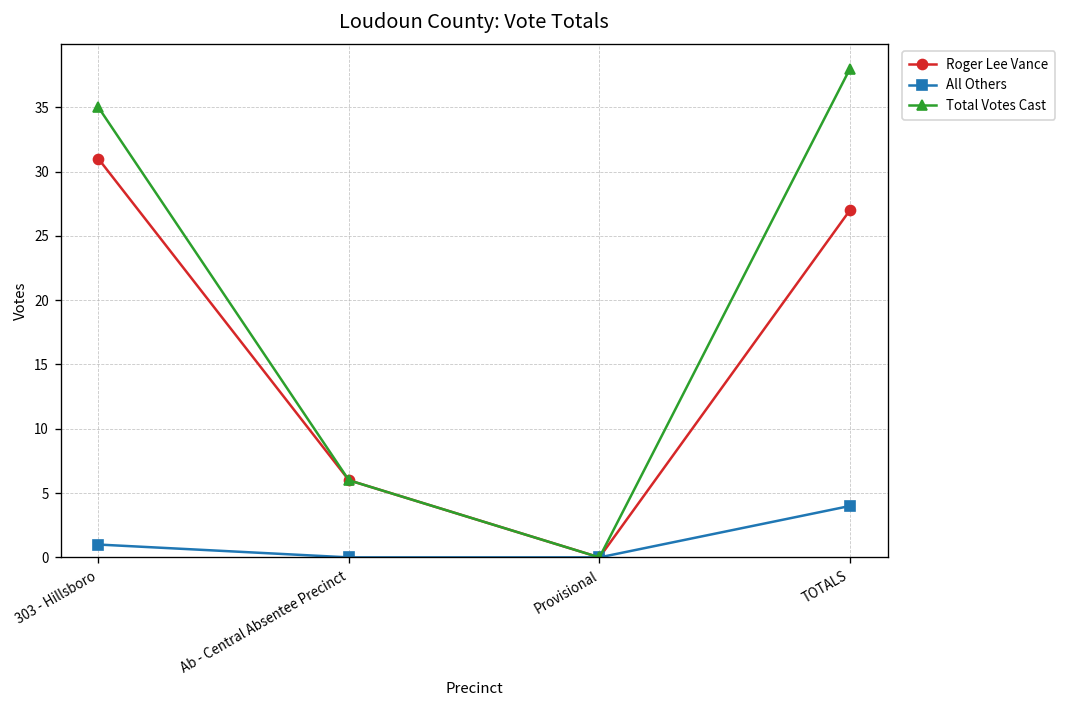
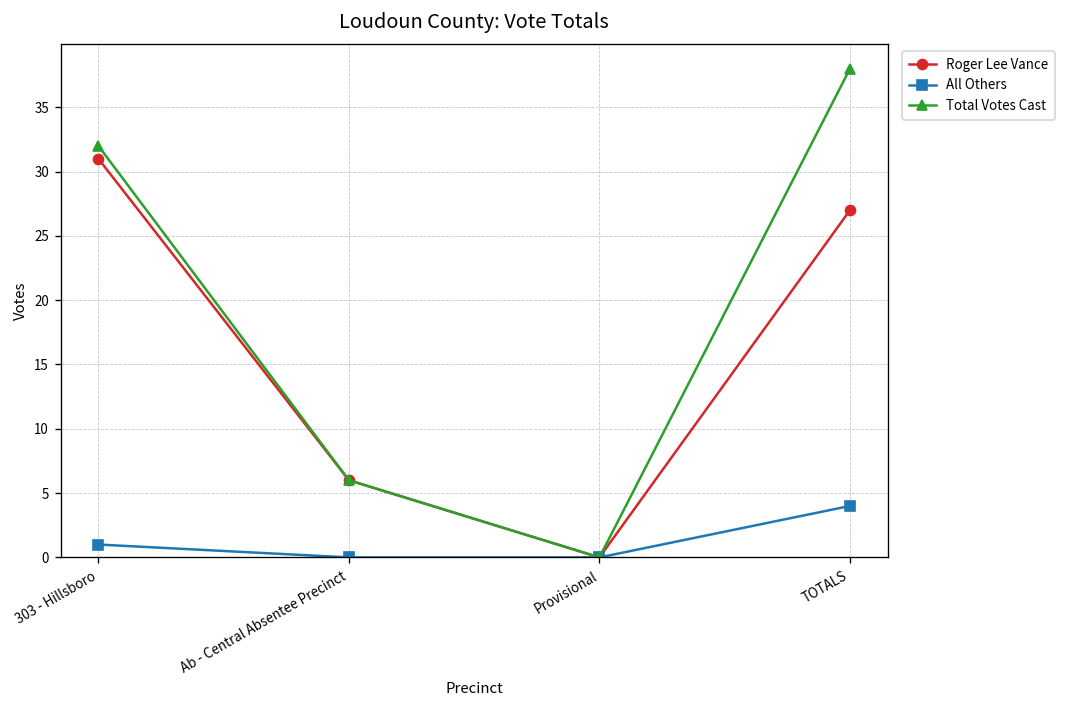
Total Votes Cast, 303 - Hillsboro: 35 -> 32
